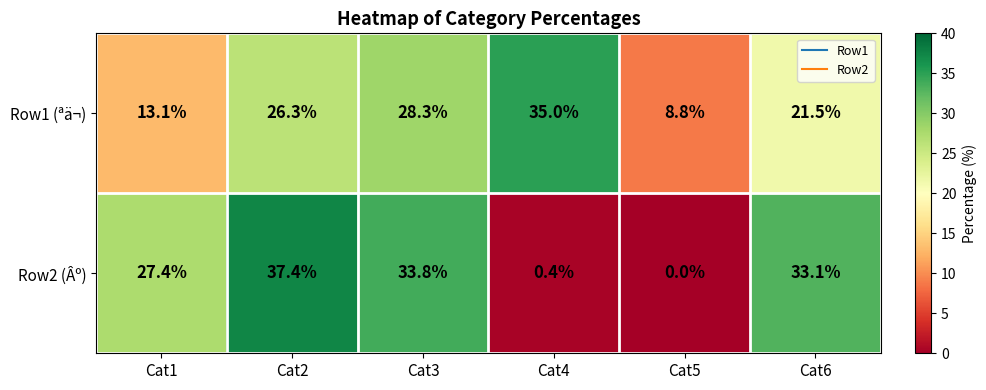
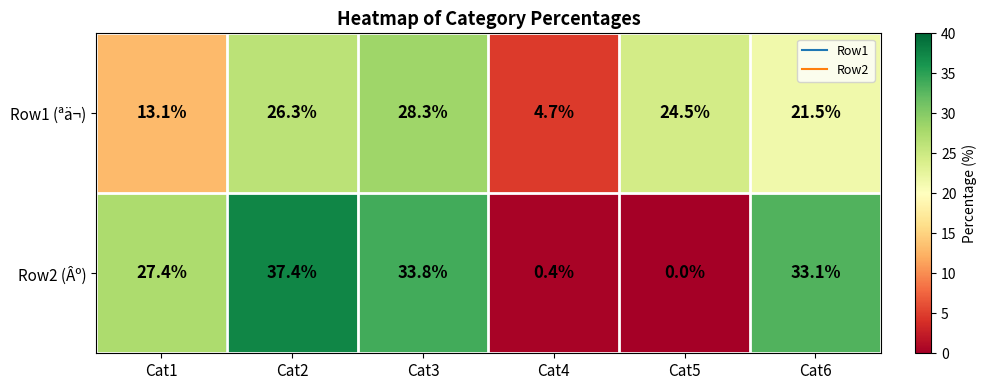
Row1 (ªä¬), Cat4: 35.0% -> 4.7%
Row1 (ªä¬), Cat5: 8.8% -> 24.5%
